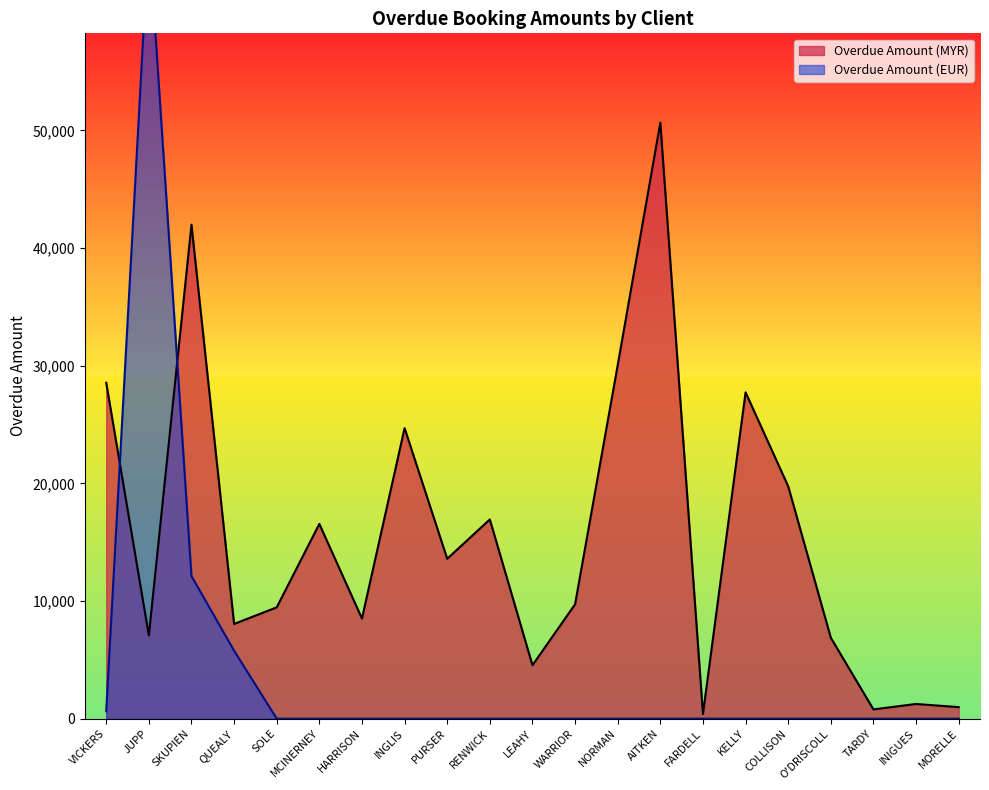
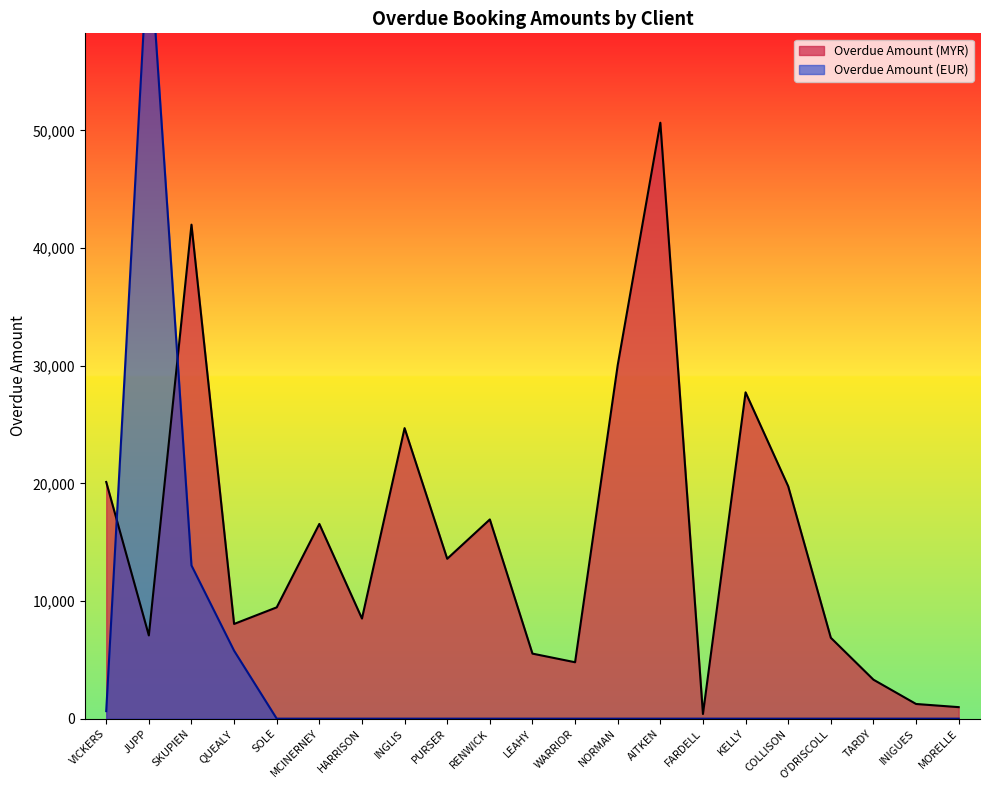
Overdue Amount (MYR), VICKERS: 28,500 -> 20,100
Overdue Amount (EUR), SKUPIEN: 12,100 -> 13,000
Overdue Amount (MYR), LEAHY: 4,500 -> 5,500
Overdue Amount (MYR), WARRIOR: 9,700 -> 4,800
Overdue Amount (MYR), TARDY: 800 -> 3,300
